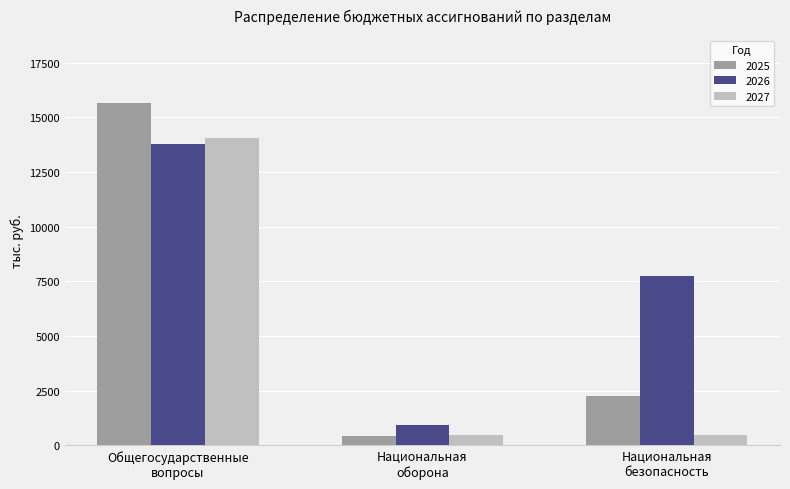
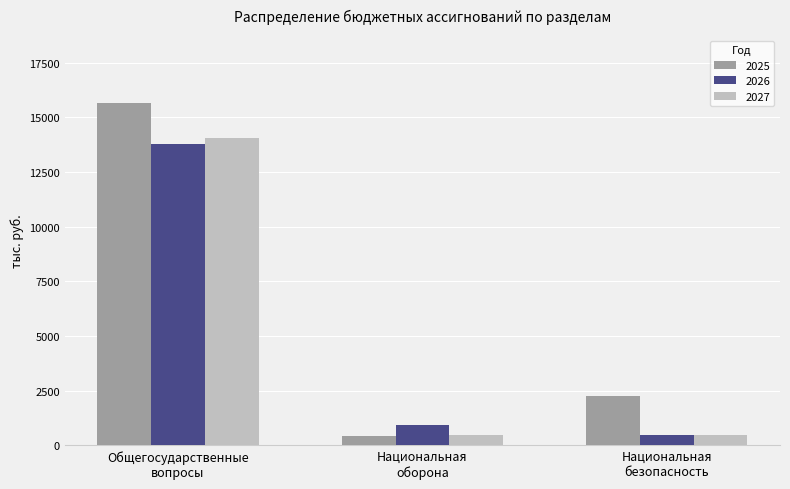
2026, Национальная безопасность: 7700 -> 500
